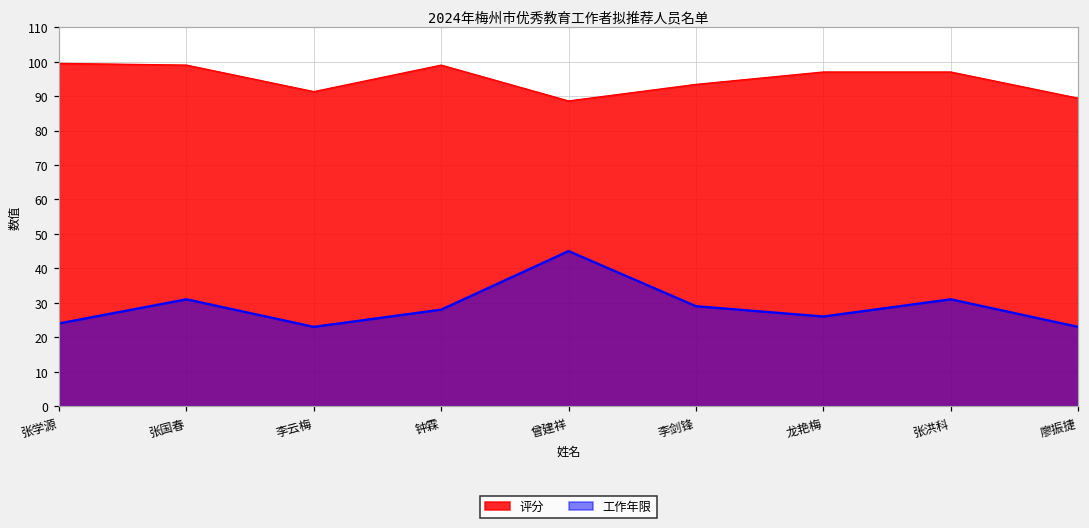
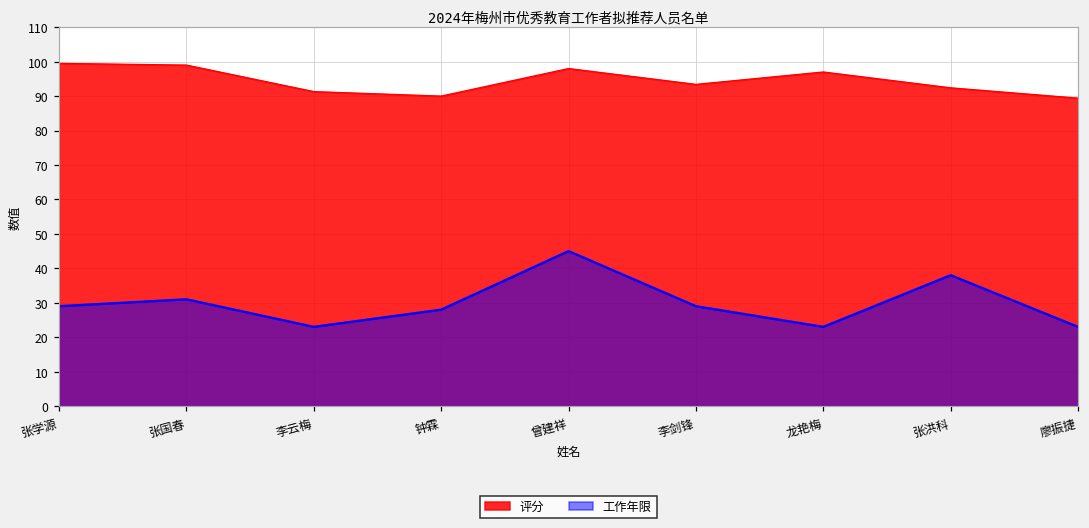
工作年限, 张学源: 24 -> 29
评分, 钟霖: 99 -> 90
评分, 曾建祥: 89 -> 98
工作年限, 龙艳梅: 26 -> 23
评分, 张洪科: 97 -> 92
工作年限, 张洪科: 31 -> 38
